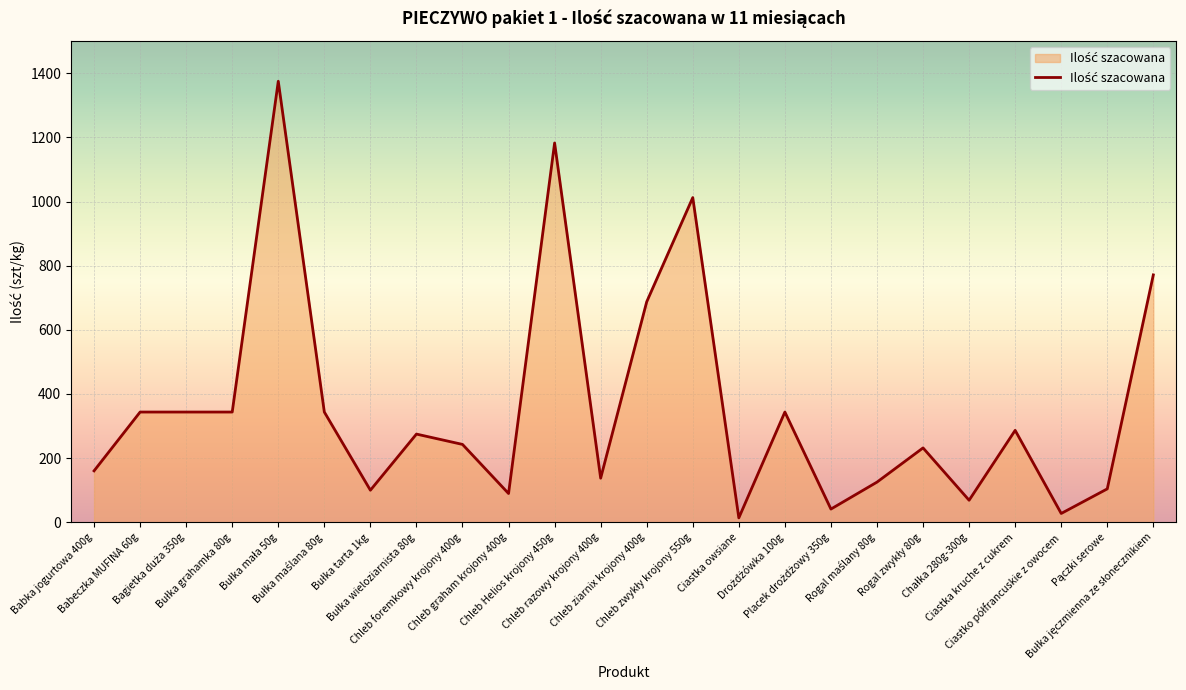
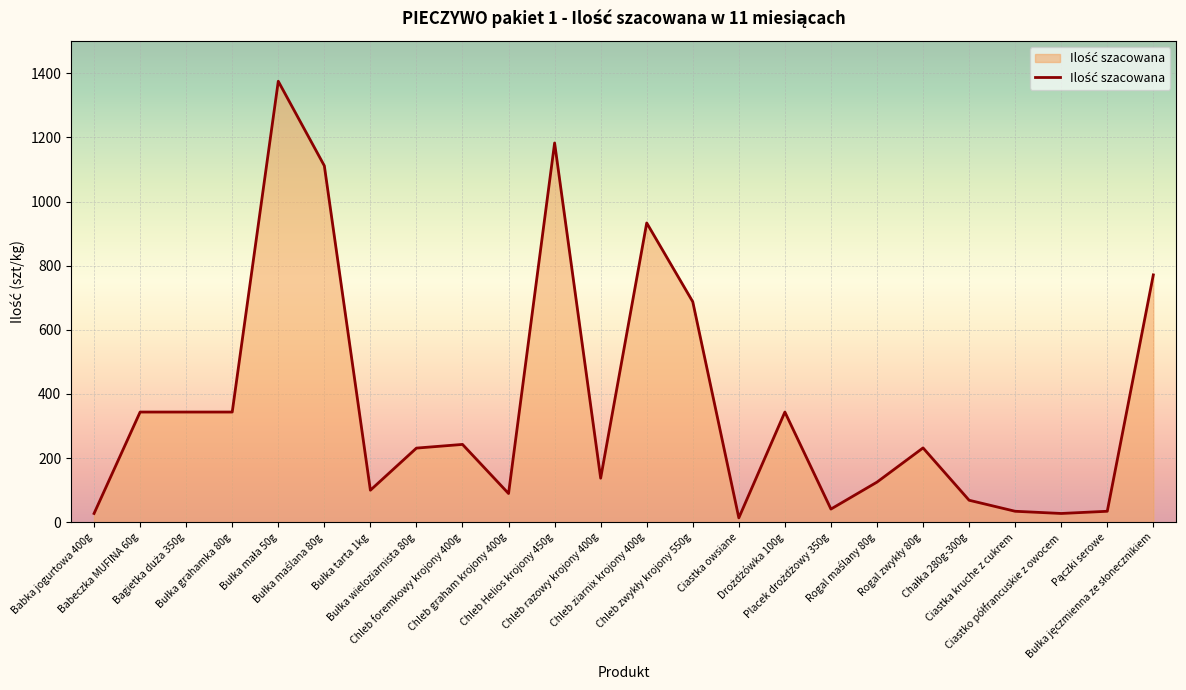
Babka jogurtowa 400g: 160 -> 30
Bułka maślana 80g: 340 -> 1110
Bułka wieloziarnista 80g: 280 -> 230
Chleb ziarnix krojony 400g: 690 -> 930
Chleb zwykły krojony 550g: 1010 -> 690
Ciastka kruche z cukrem: 290 -> 30
Pączki serowe: 100 -> 30
